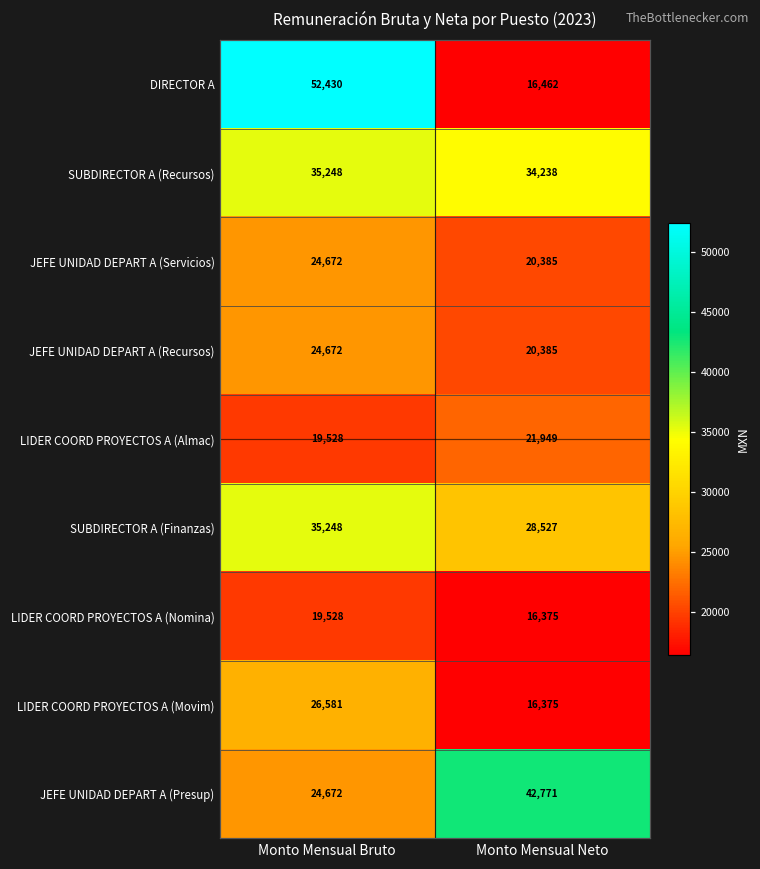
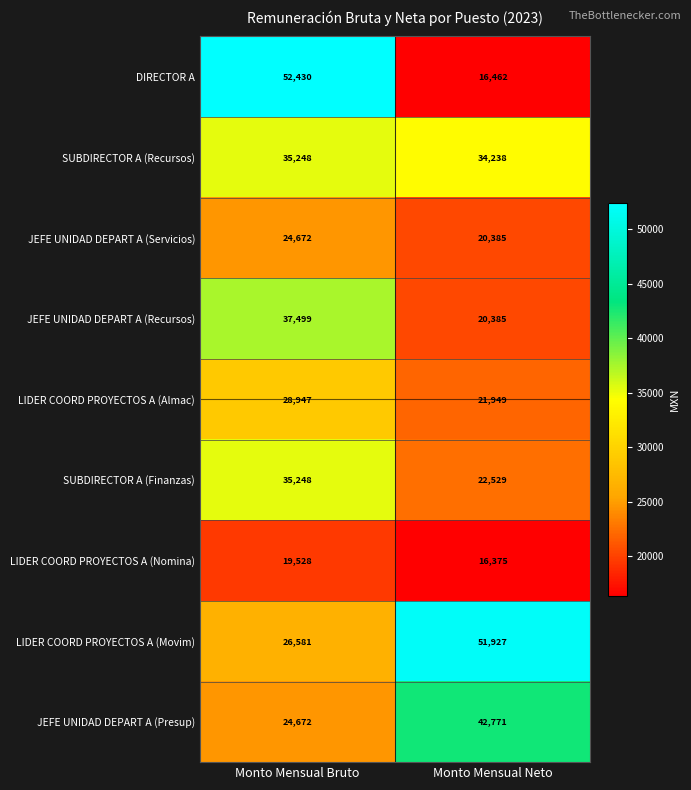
JEFE UNIDAD DEPART A (Recursos), Monto Mensual Bruto: 24,672 -> 37,499
LIDER COORD PROYECTOS A (Almac), Monto Mensual Bruto: 19,528 -> 28,947
SUBDIRECTOR A (Finanzas), Monto Mensual Neto: 28,527 -> 22,529
LIDER COORD PROYECTOS A (Movim), Monto Mensual Neto: 16,375 -> 51,927
